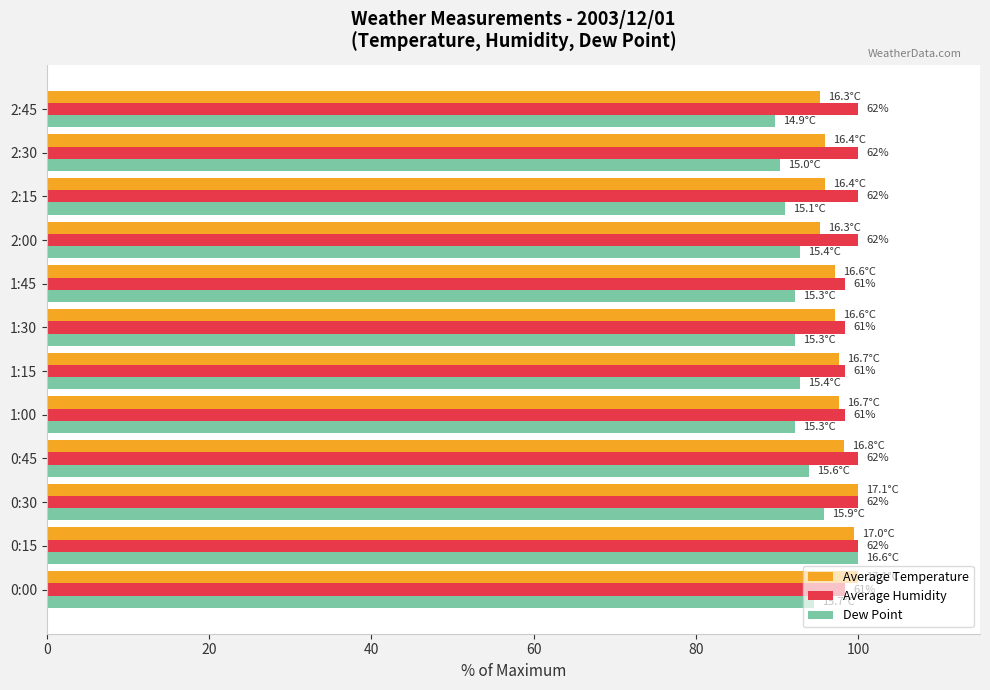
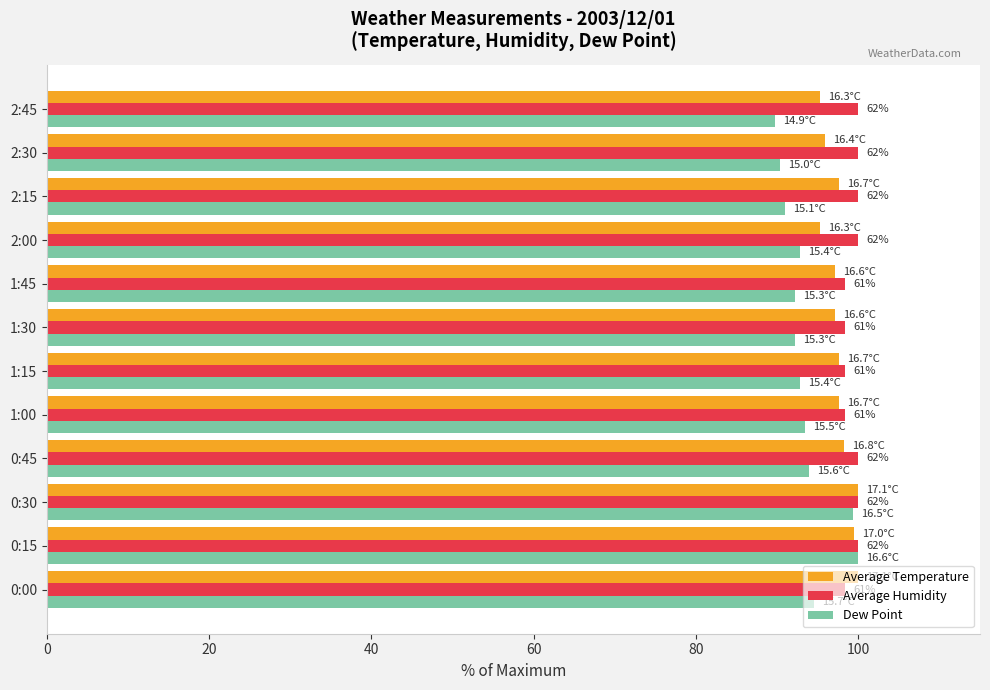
Average Temperature, 2:15: 16.4°C -> 16.7°C
Dew Point, 1:00: 15.3°C -> 15.5°C
Dew Point, 0:30: 15.9°C -> 16.5°C
